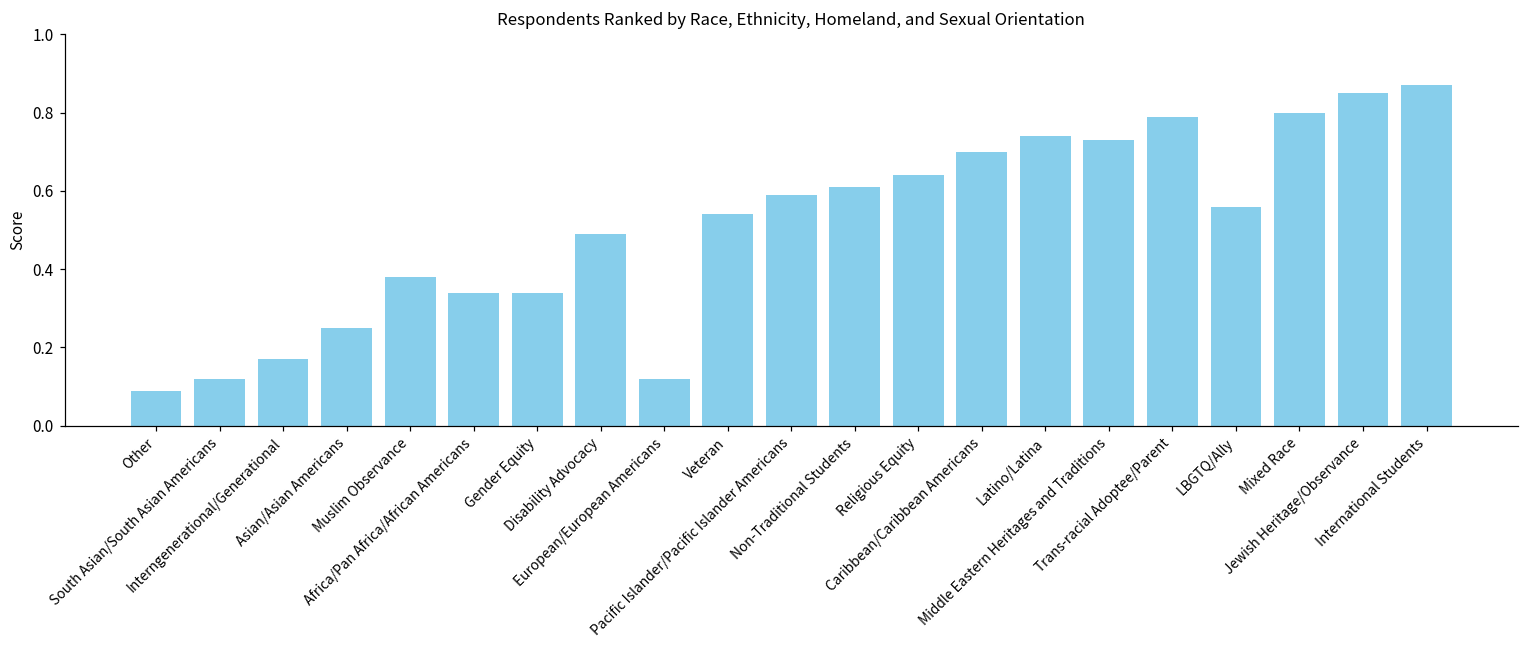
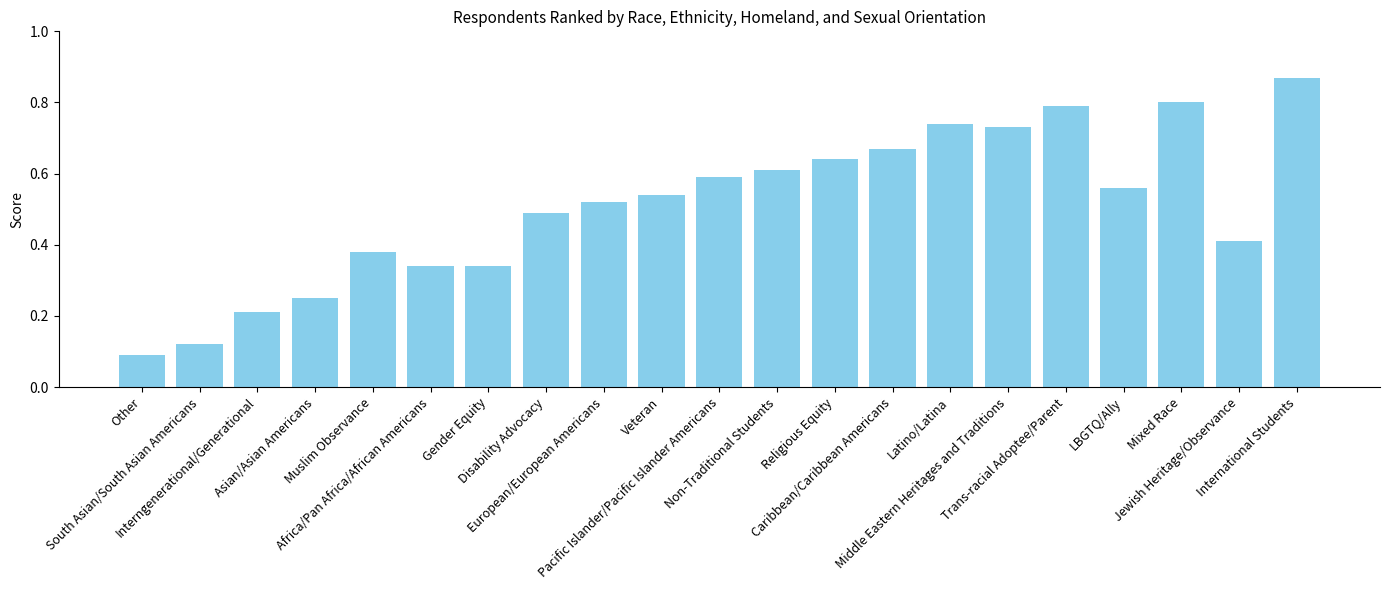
Interngenerational/Generational: 0.17 -> 0.21
European/European Americans: 0.12 -> 0.52
Caribbean/Caribbean Americans: 0.70 -> 0.67
Jewish Heritage/Observance: 0.85 -> 0.41
